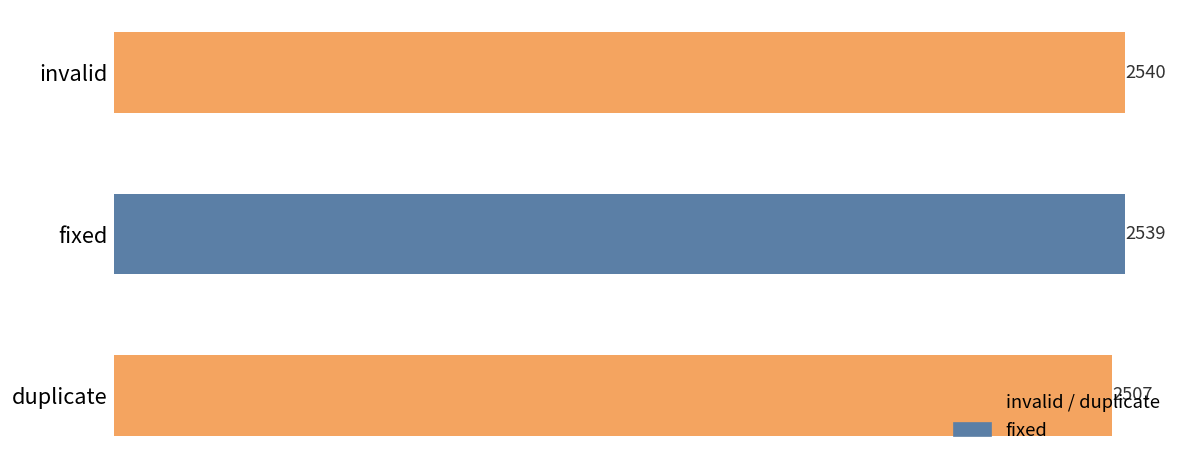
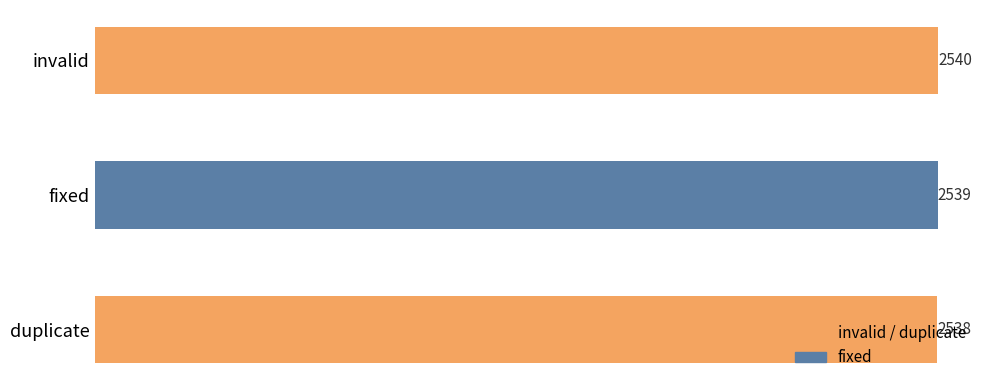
duplicate: 2507 -> 2538
